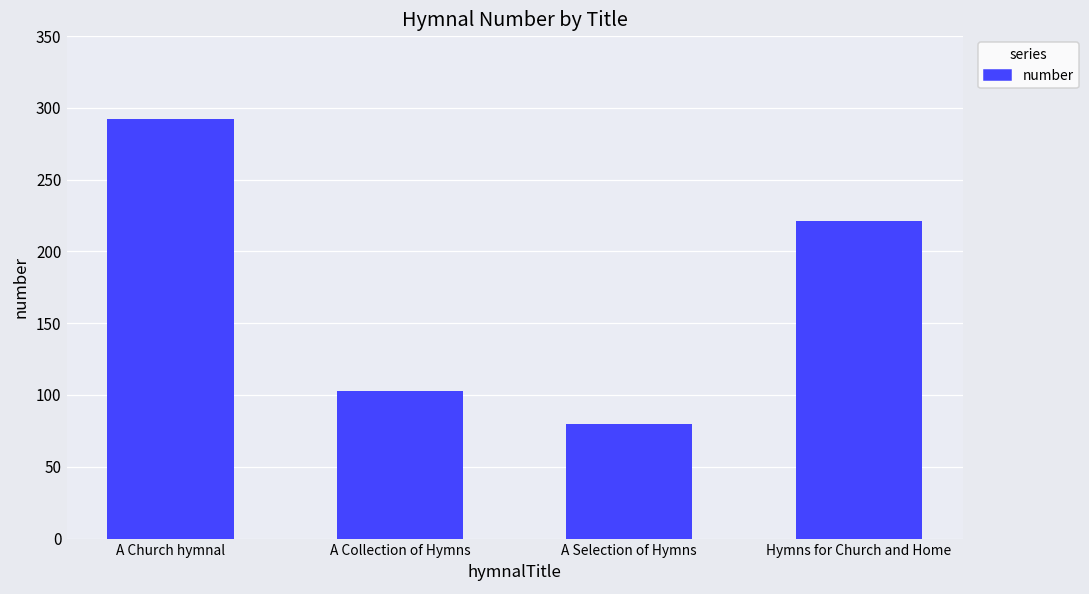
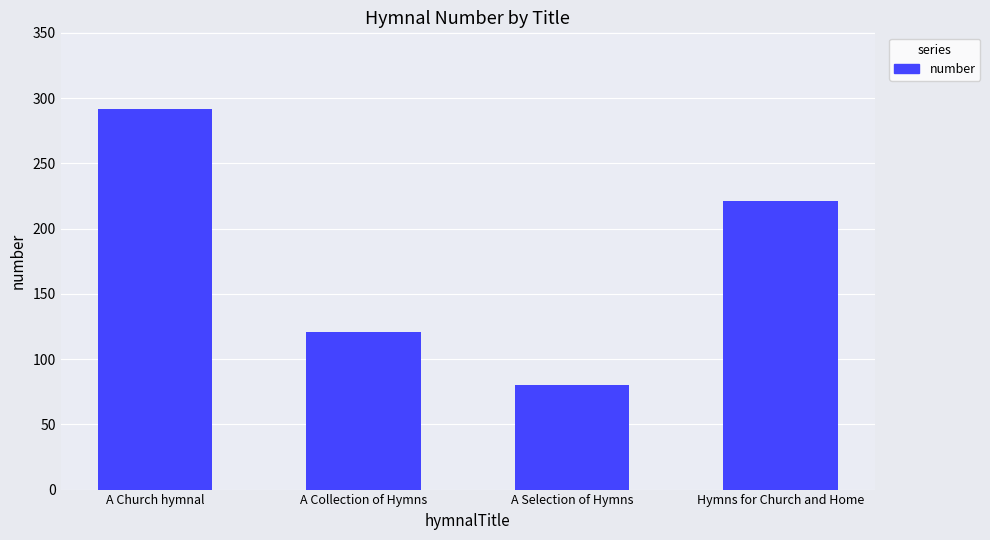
A Collection of Hymns: 103 -> 121
